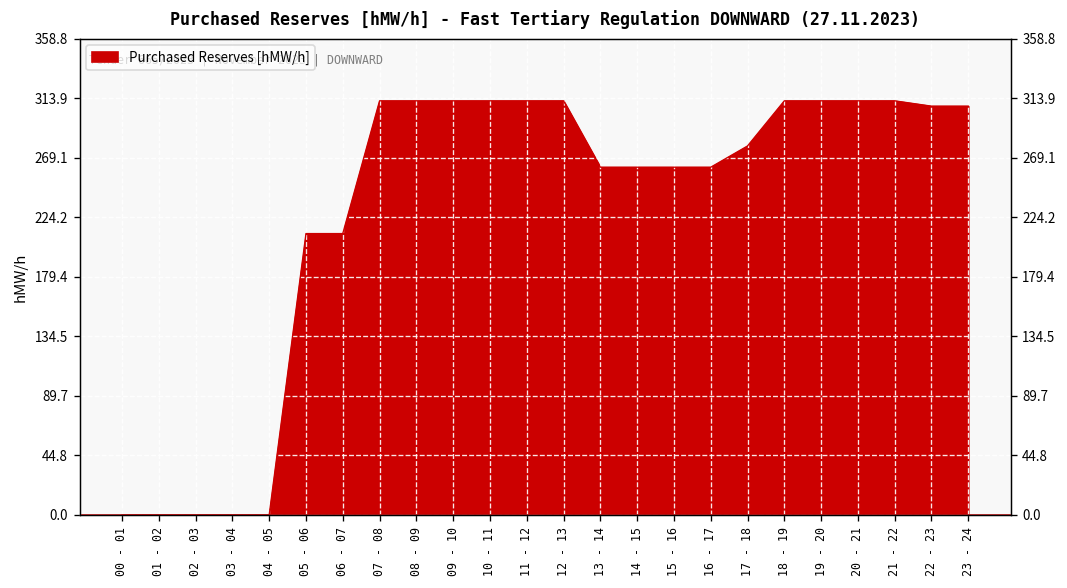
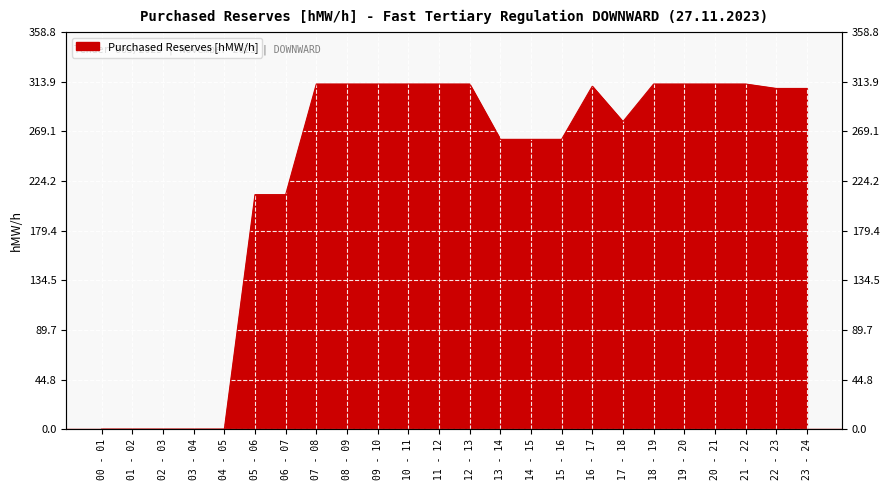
16 - 17: 262 -> 310
